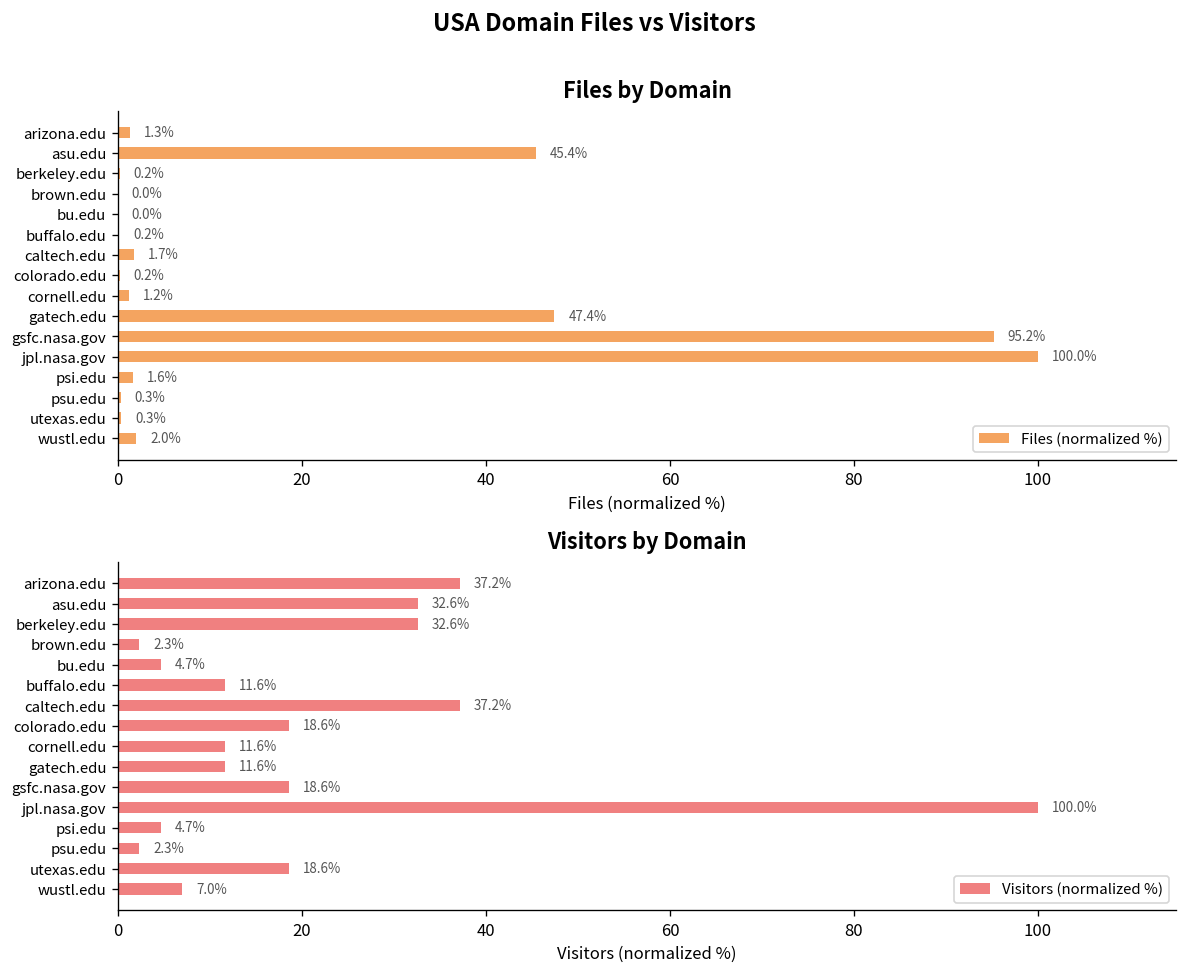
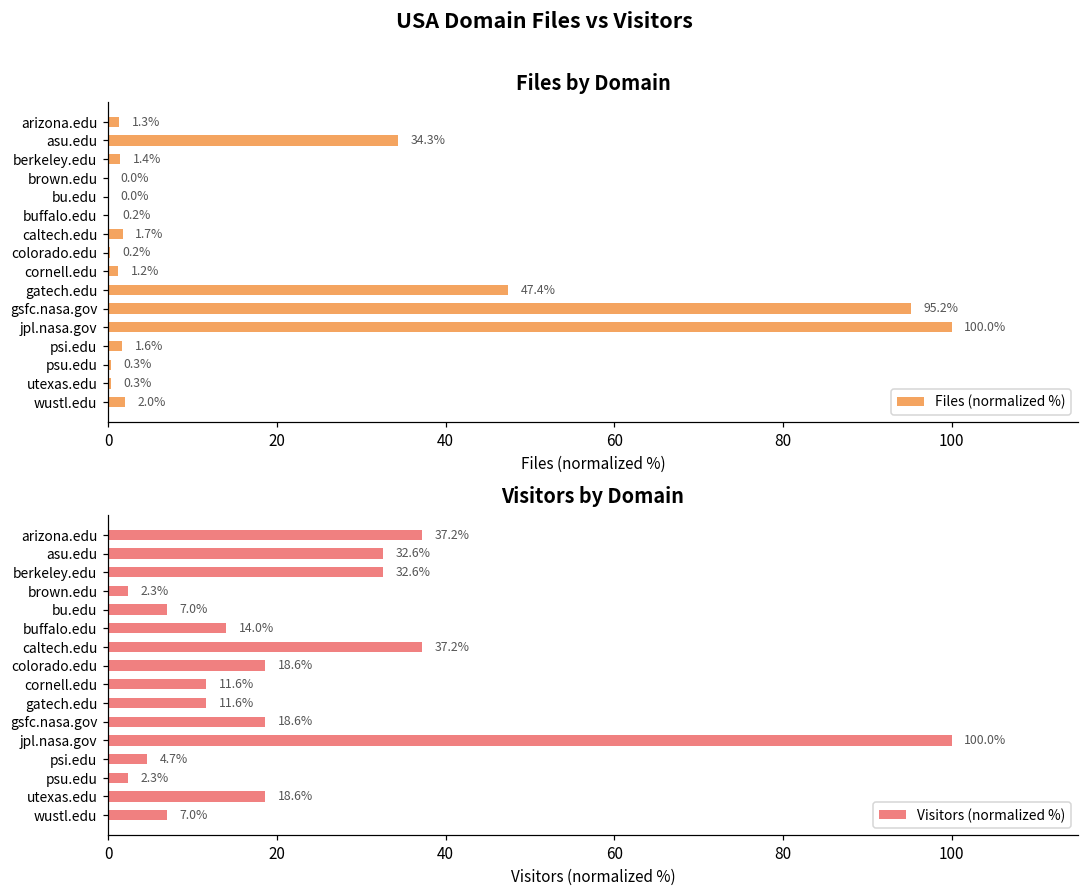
Files by Domain, asu.edu: 45.4% -> 34.3%
Files by Domain, berkeley.edu: 0.2% -> 1.4%
Visitors by Domain, bu.edu: 4.7% -> 7.0%
Visitors by Domain, buffalo.edu: 11.6% -> 14.0%
